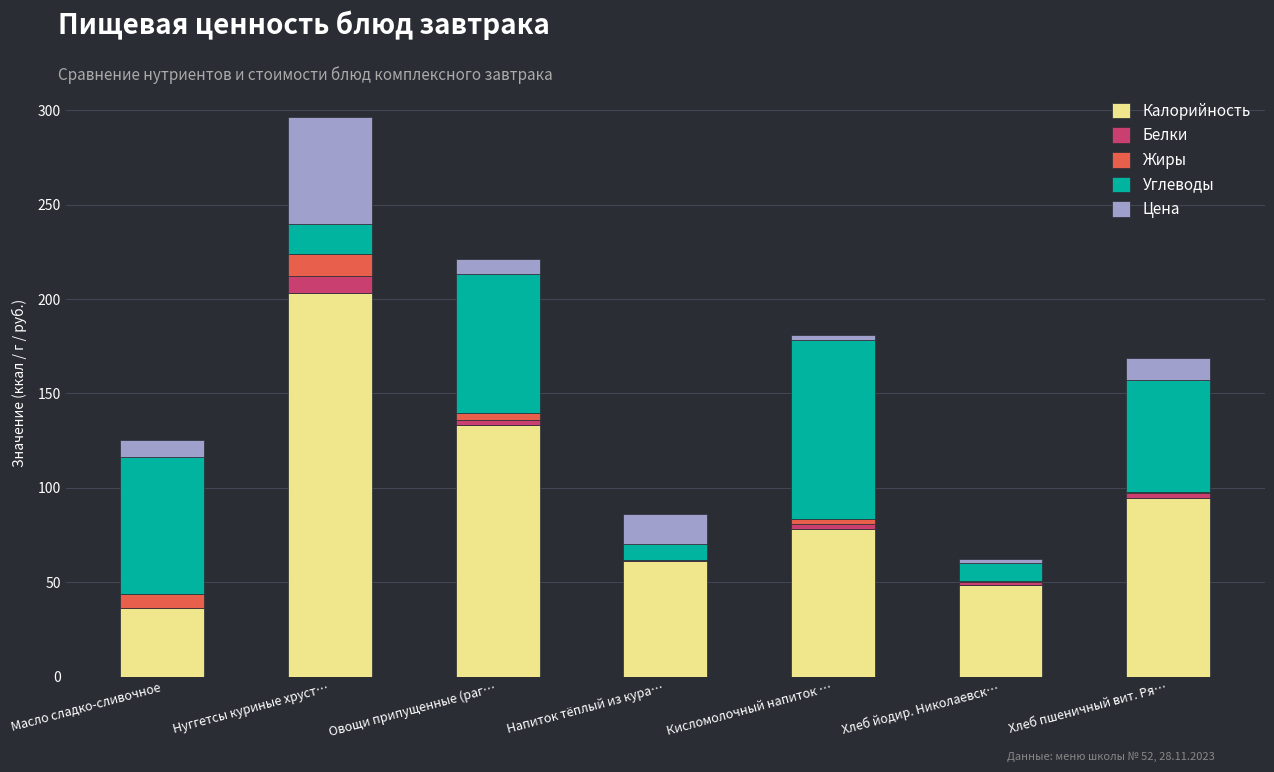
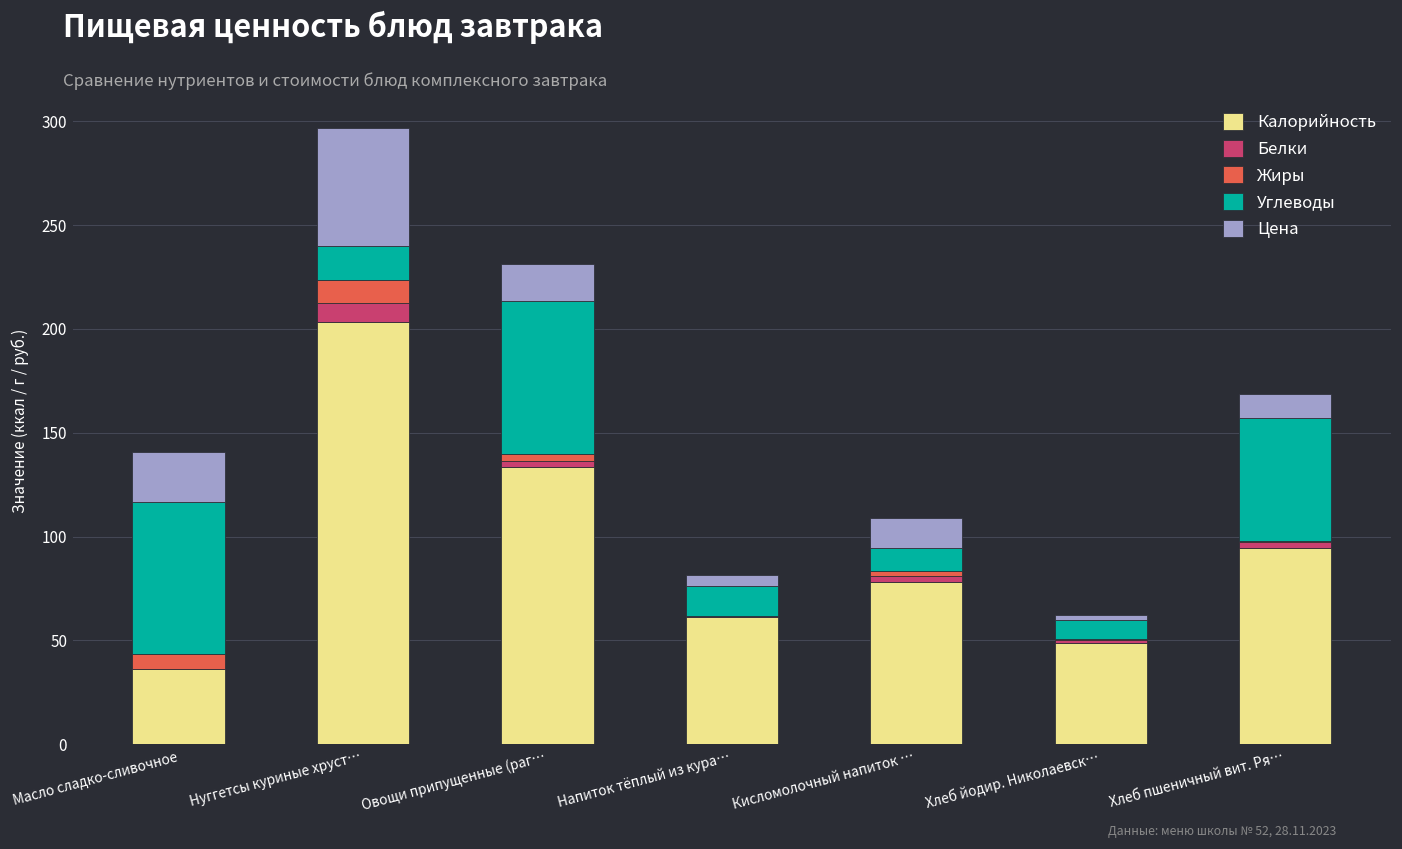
Цена, Масло сладко-сливочное: 9 -> 24
Цена, Овощи припущенные (раг…: 8 -> 18
Углеводы, Напиток тёплый из кура…: 8 -> 14
Цена, Напиток тёплый из кура…: 16 -> 5
Углеводы, Кисломолочный напиток …: 95 -> 11
Цена, Кисломолочный напиток …: 3 -> 14
